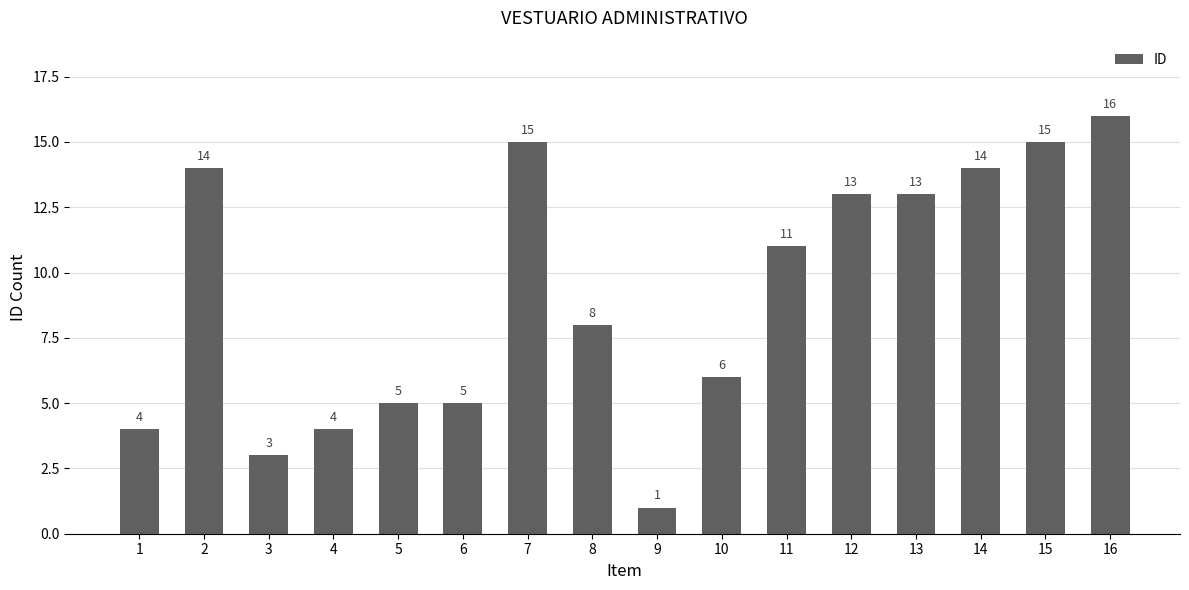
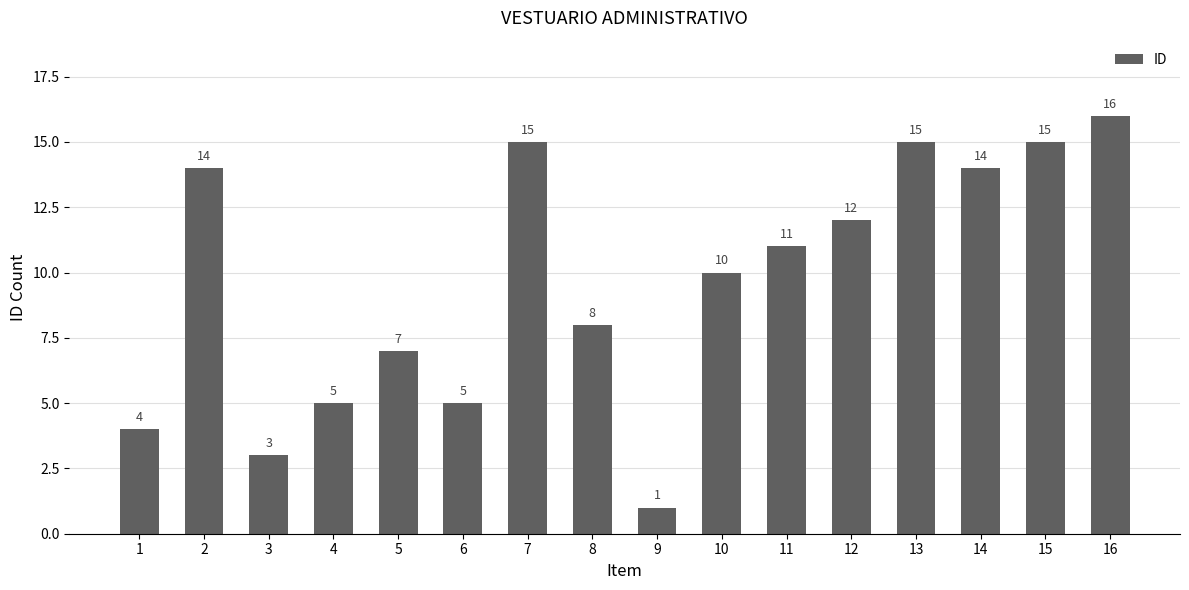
4: 4 -> 5
5: 5 -> 7
10: 6 -> 10
12: 13 -> 12
13: 13 -> 15
